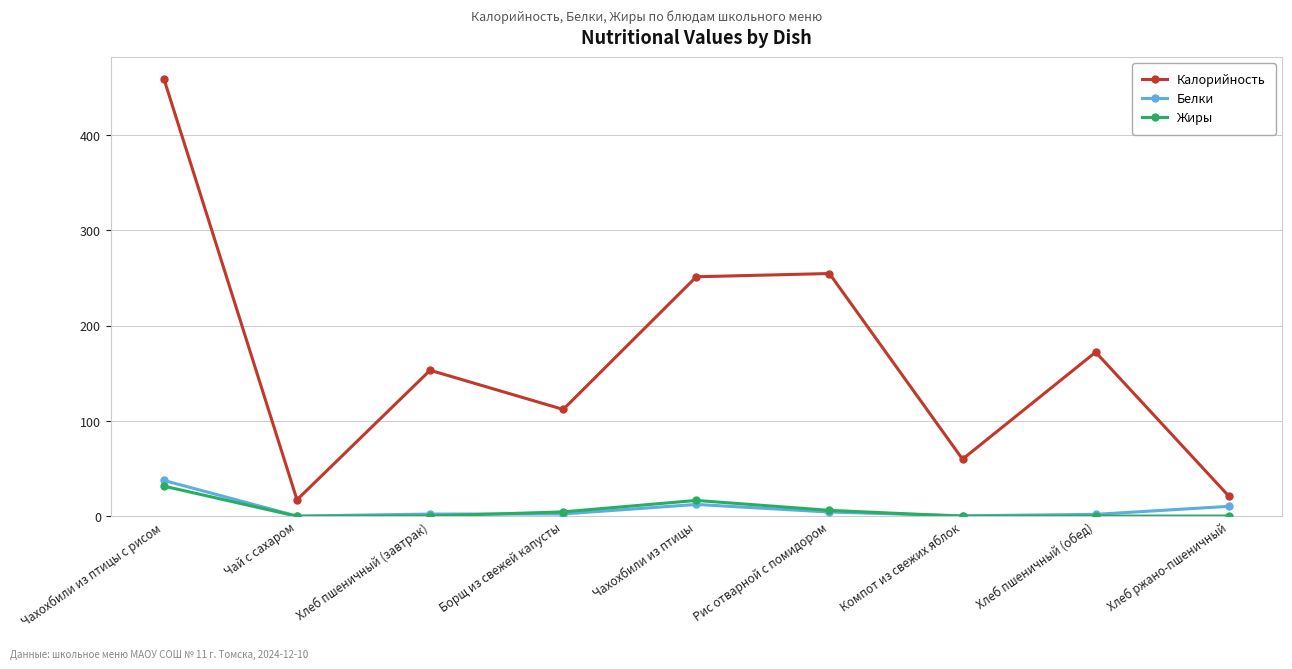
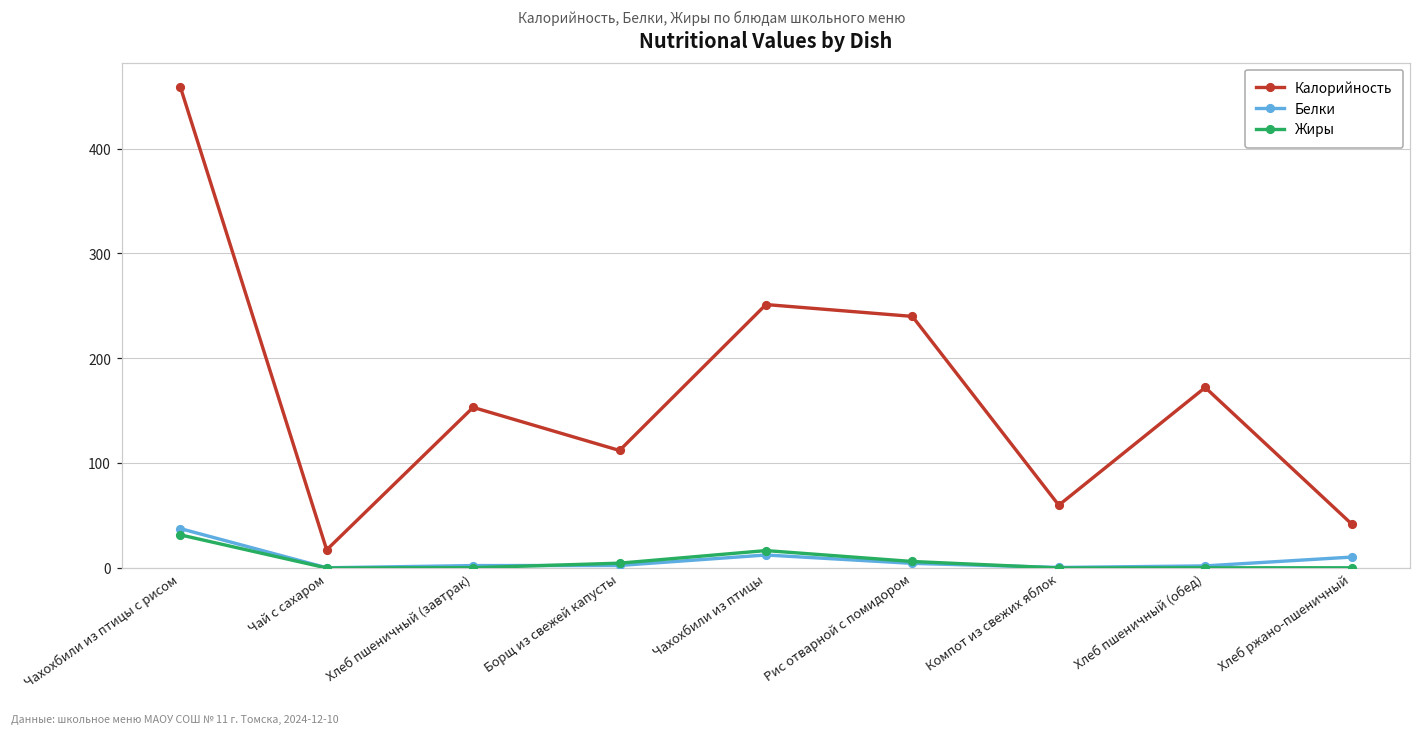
Калорийность, Рис отварной с помидором: 250 -> 240
Калорийность, Хлеб ржано-пшеничный: 20 -> 40
